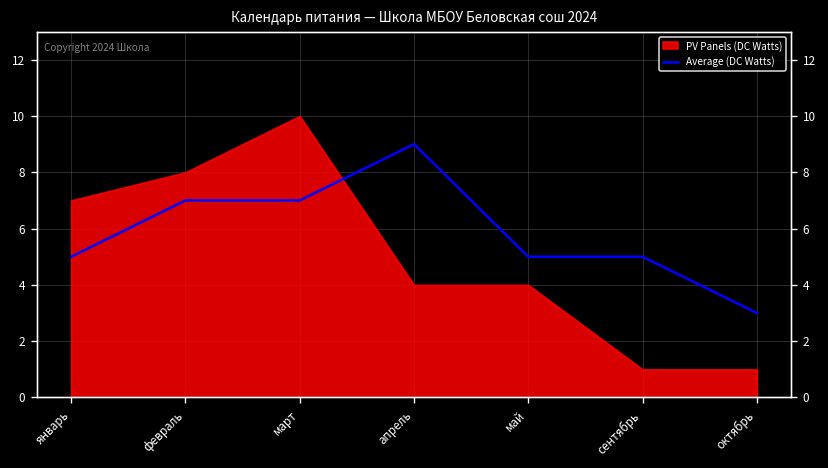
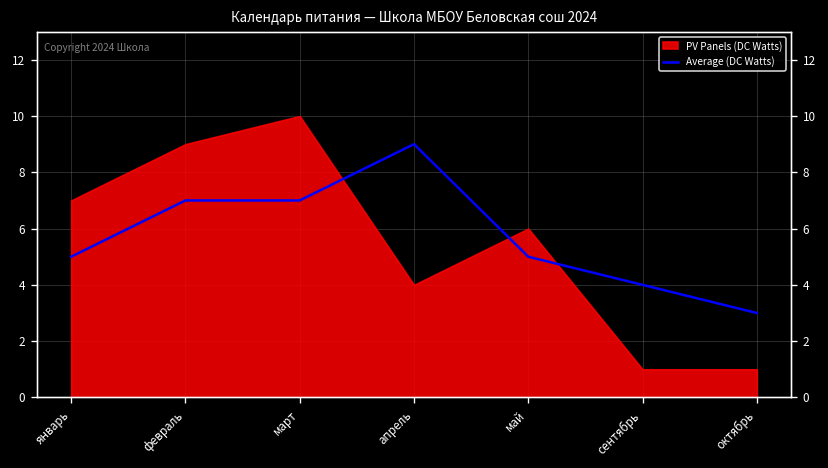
PV Panels (DC Watts), февраль: 8 -> 9
PV Panels (DC Watts), май: 4 -> 6
Average (DC Watts), сентябрь: 5 -> 4
